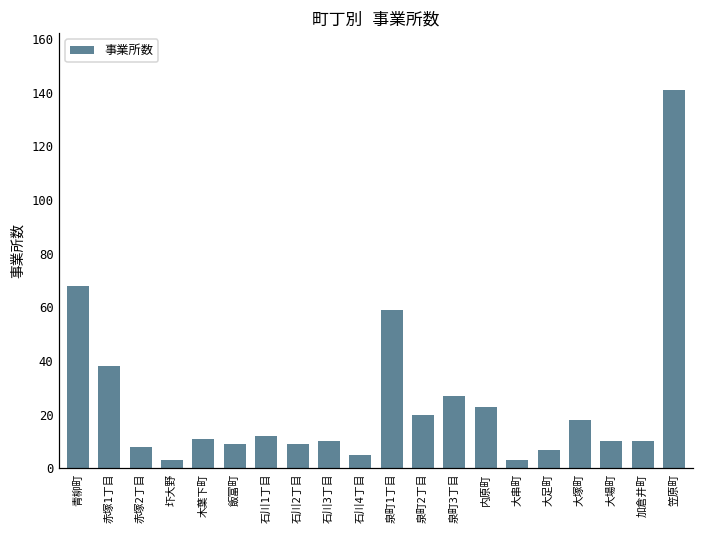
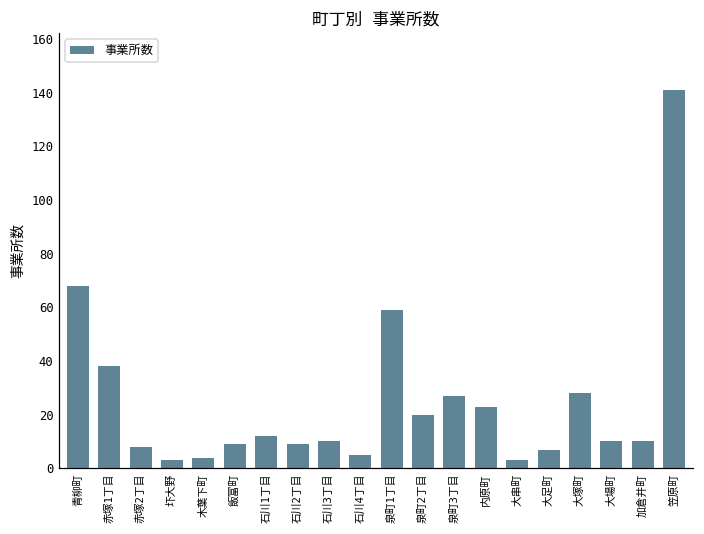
木葉下町: 11 -> 4
大塚町: 18 -> 28
